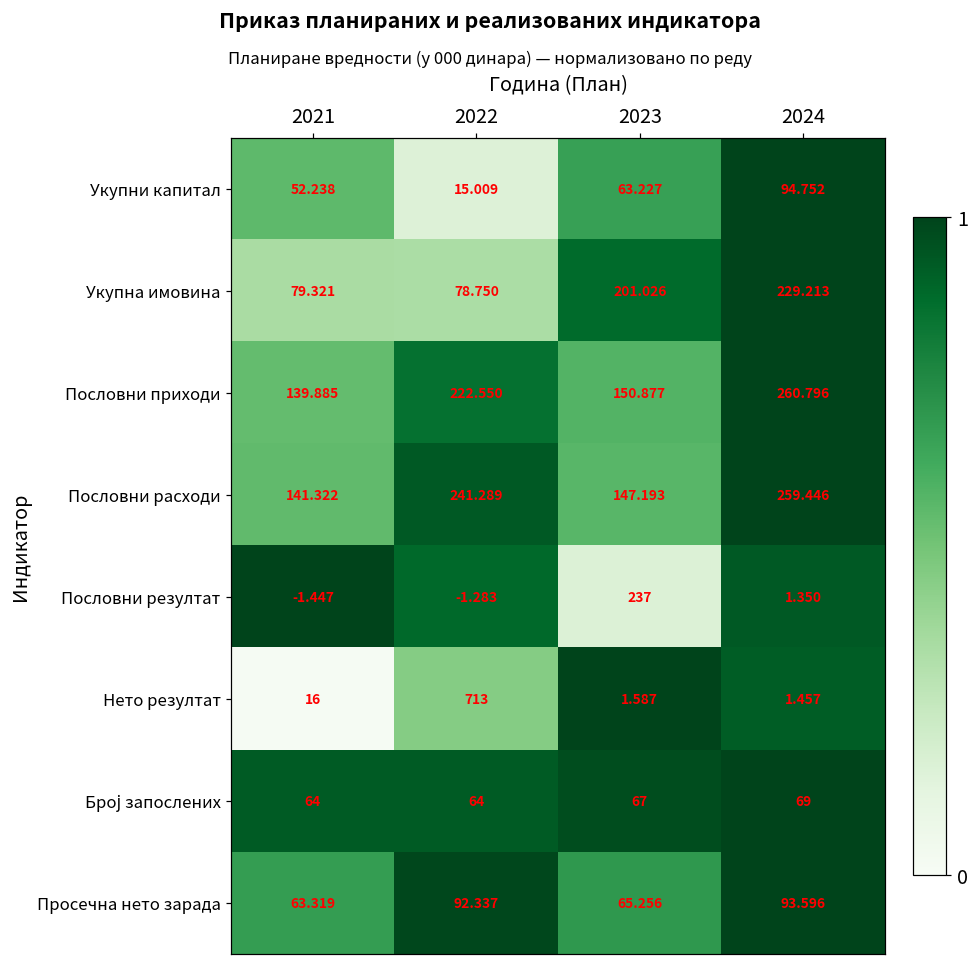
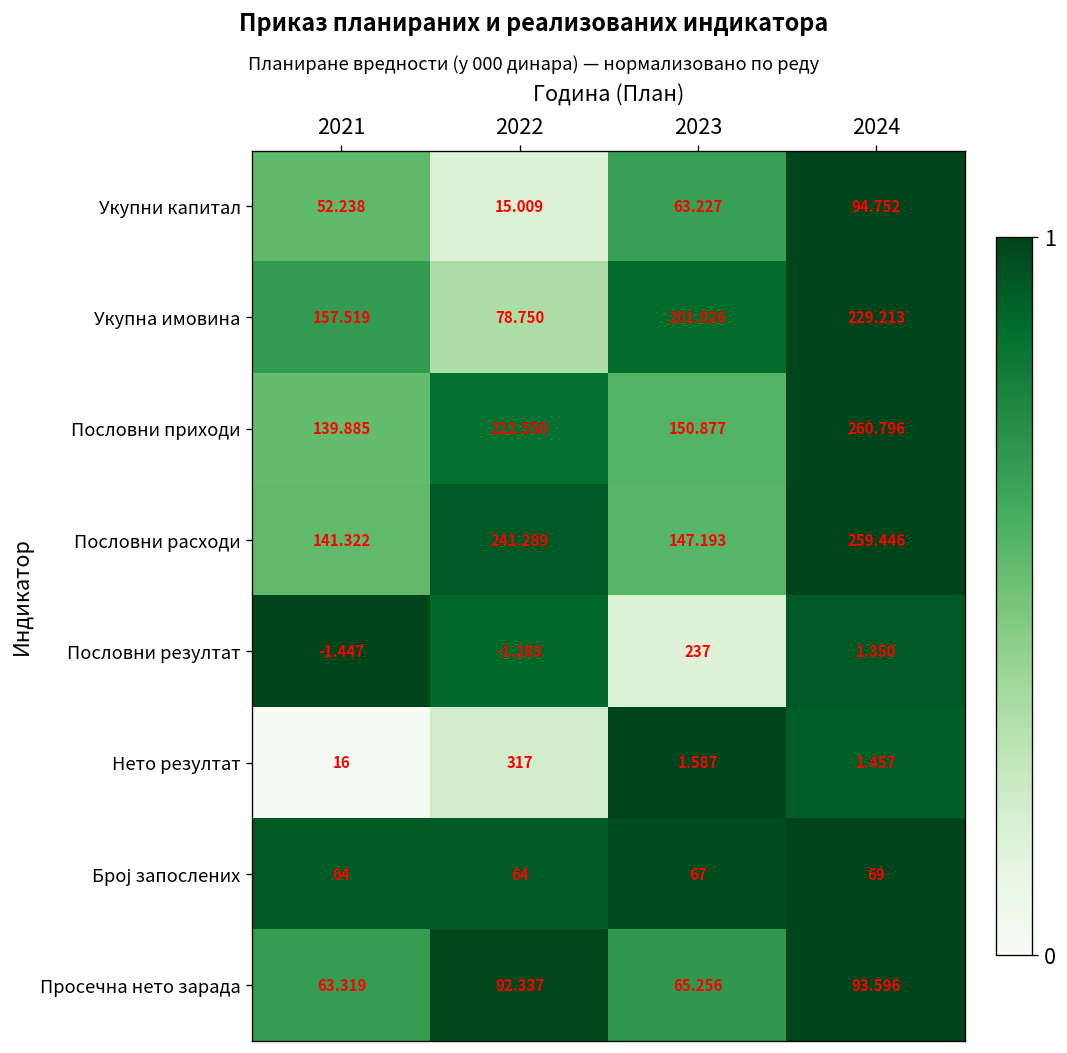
Укупна имовина, 2021: 79.321 -> 157.519
Нето резултат, 2022: 713 -> 317
